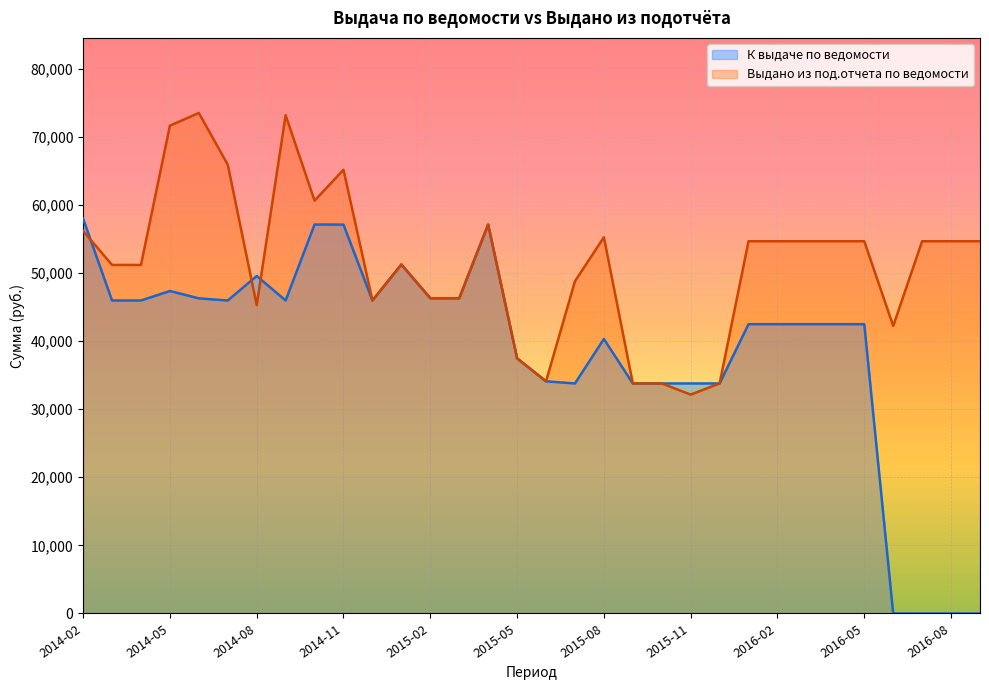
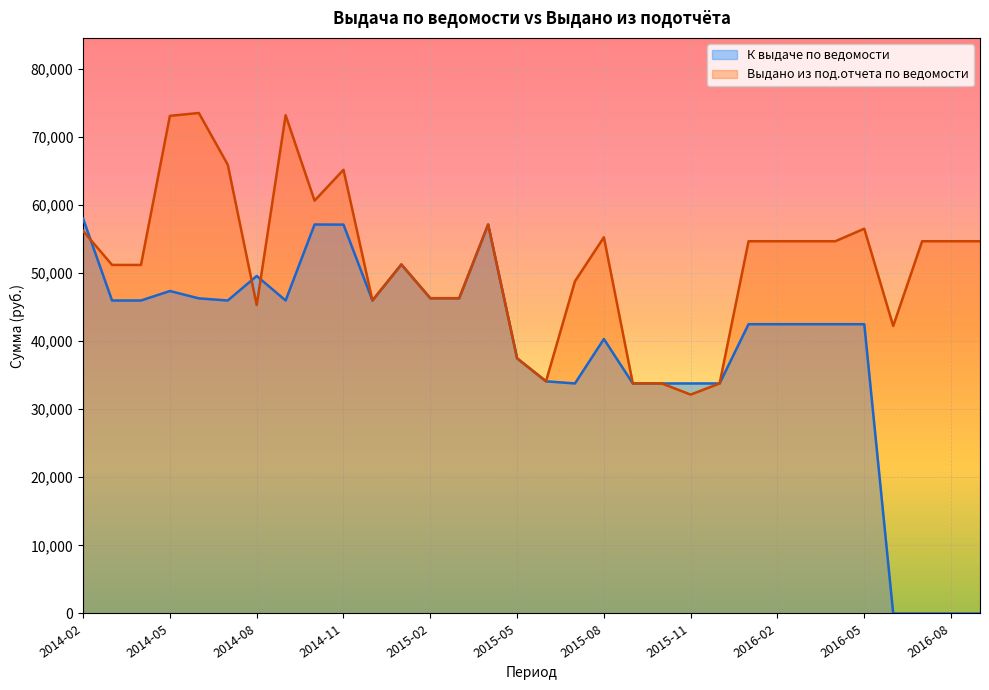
Выдано из под.отчета по ведомости, 2014-05: 72,000 -> 73,000
Выдано из под.отчета по ведомости, 2016-05: 55,000 -> 56,000
